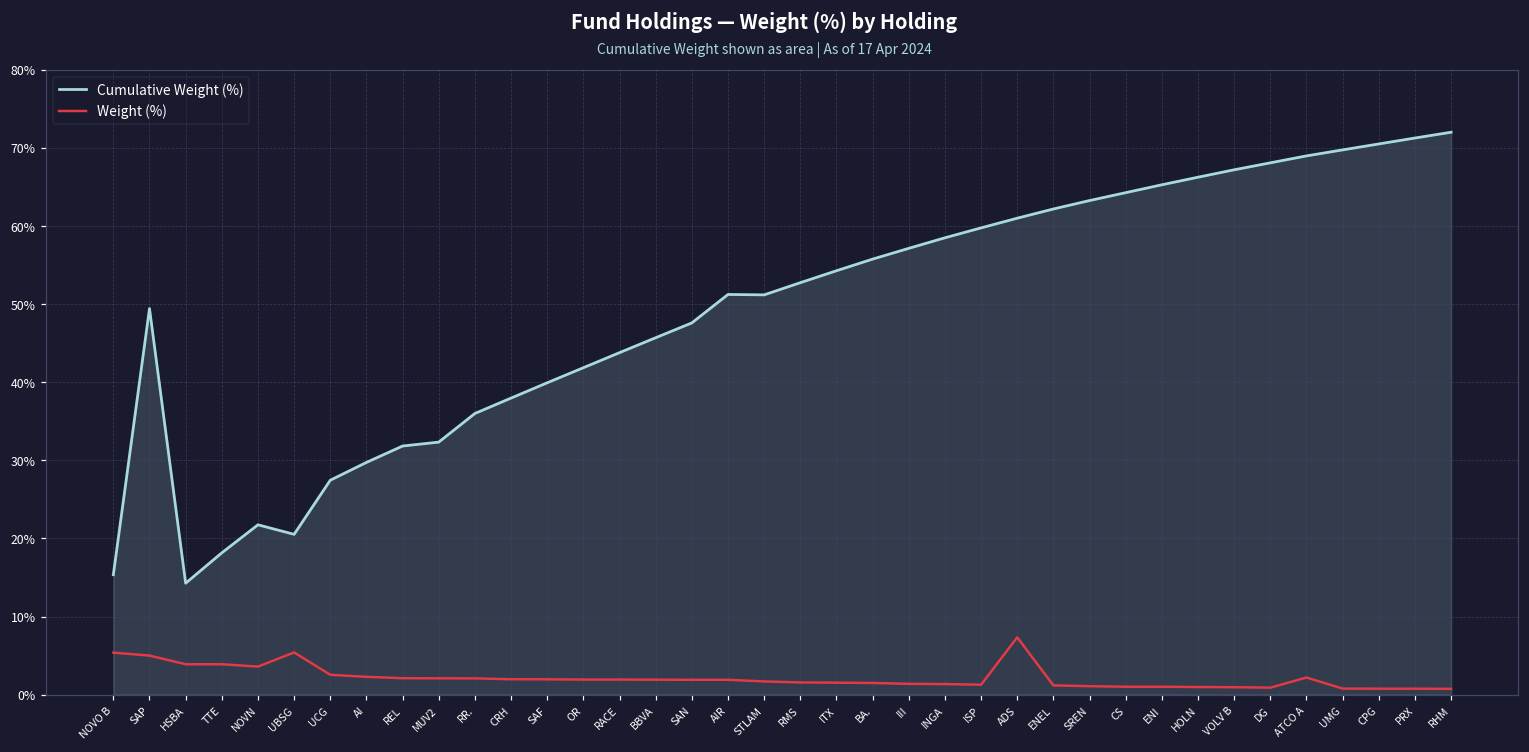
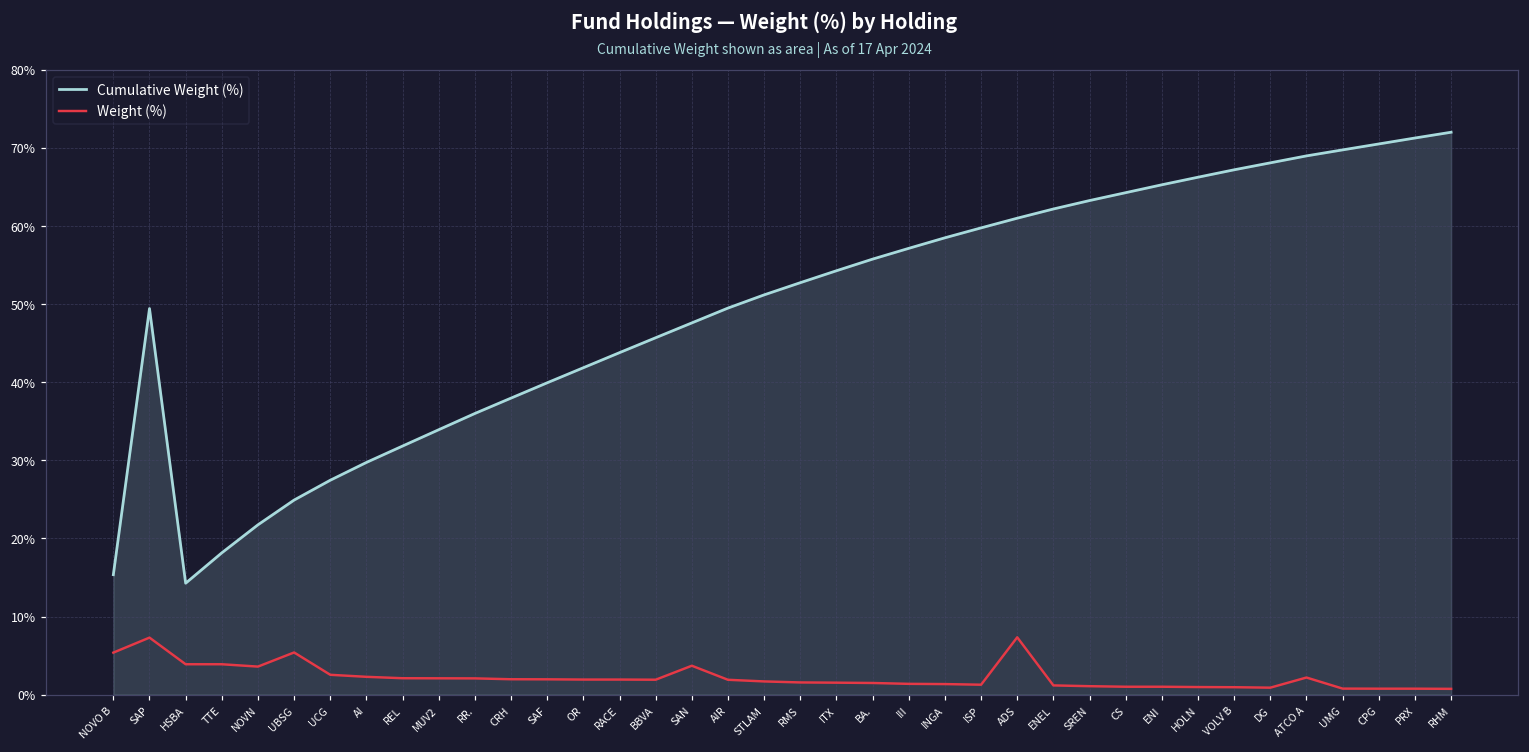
Weight (%), SAP: 5% -> 7%
Cumulative Weight (%), UBSG: 21% -> 25%
Cumulative Weight (%), MUV2: 32% -> 34%
Weight (%), SAN: 2% -> 4%
Cumulative Weight (%), AIR: 51% -> 50%
